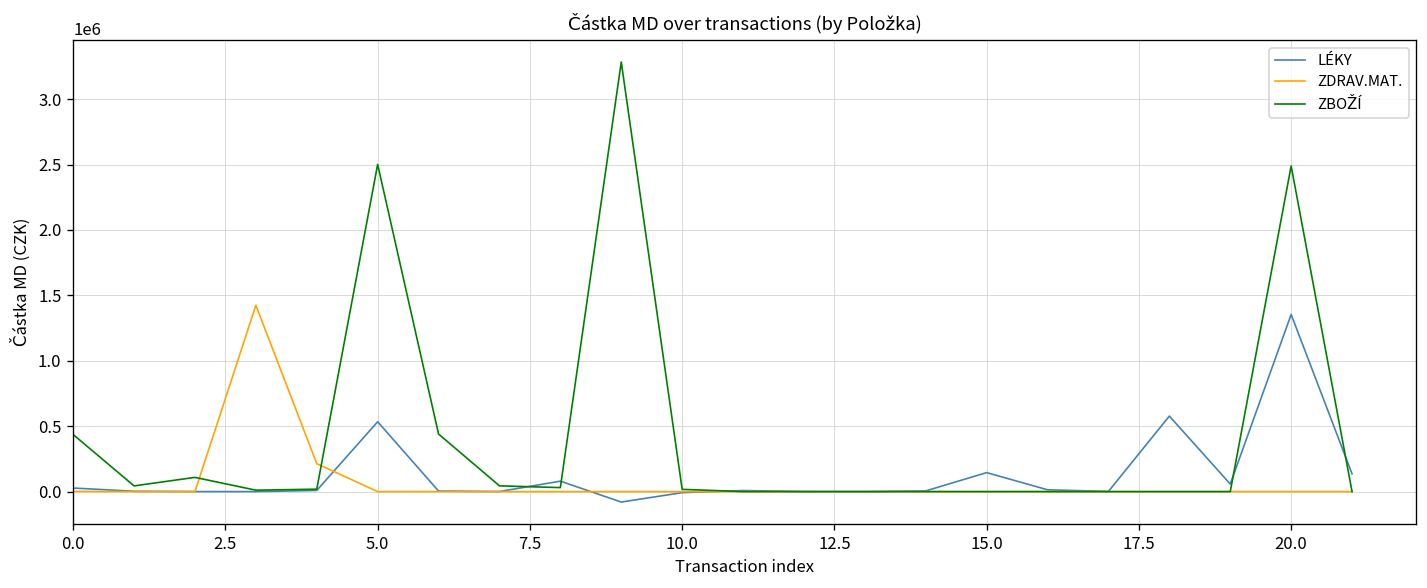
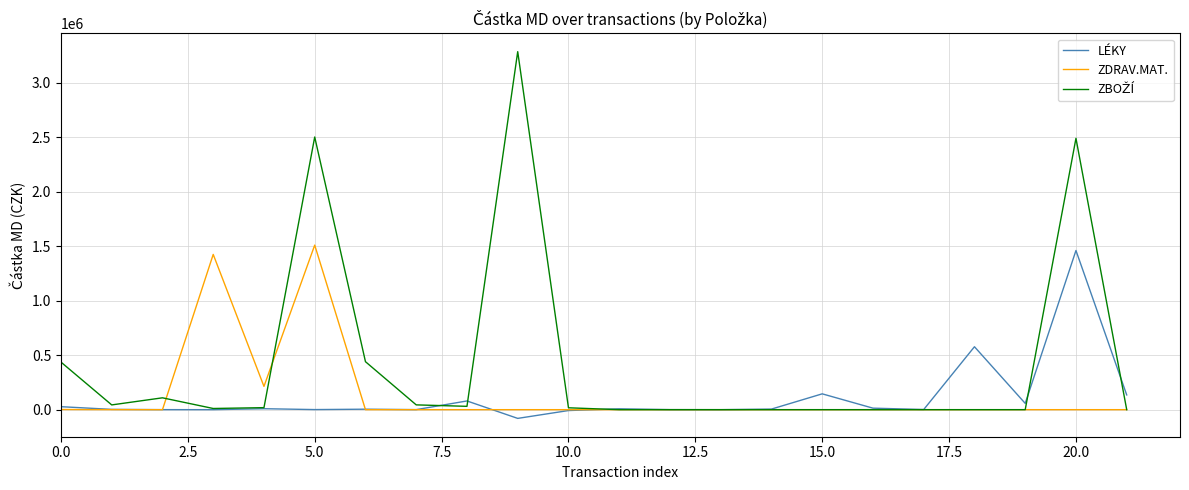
LÉKY, 5.0: 530000 -> 0
ZDRAV.MAT., 5.0: 0 -> 1510000
LÉKY, 20.0: 1350000 -> 1460000
